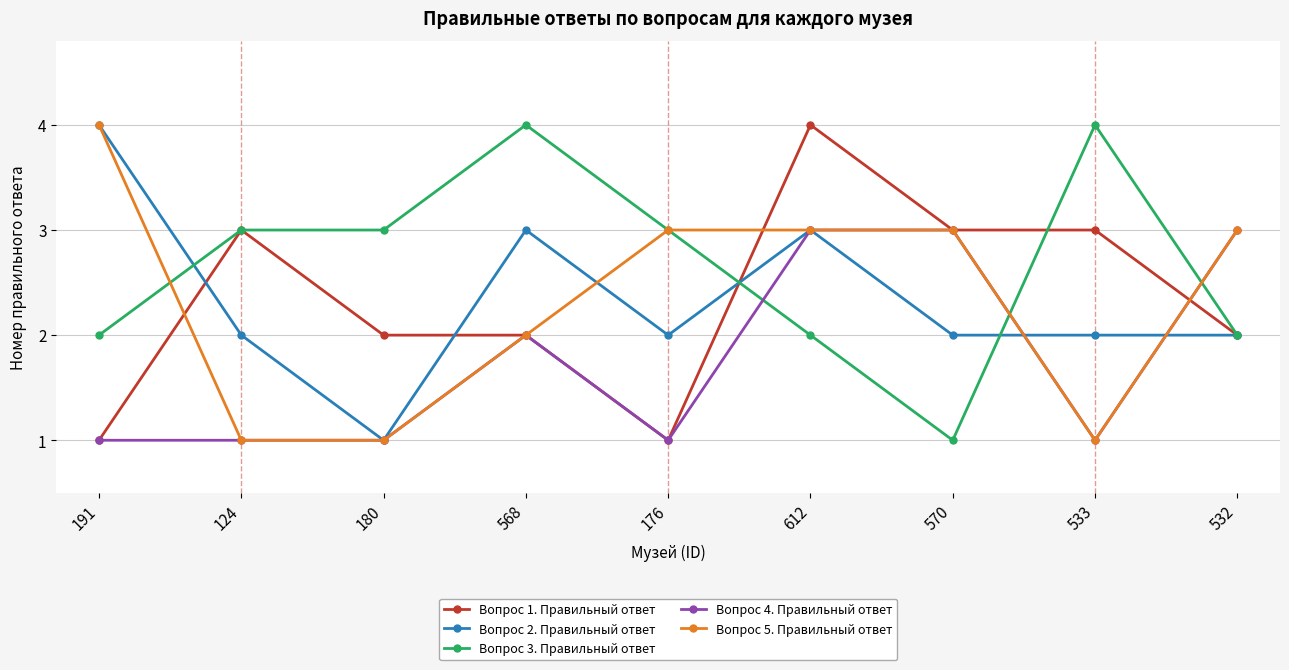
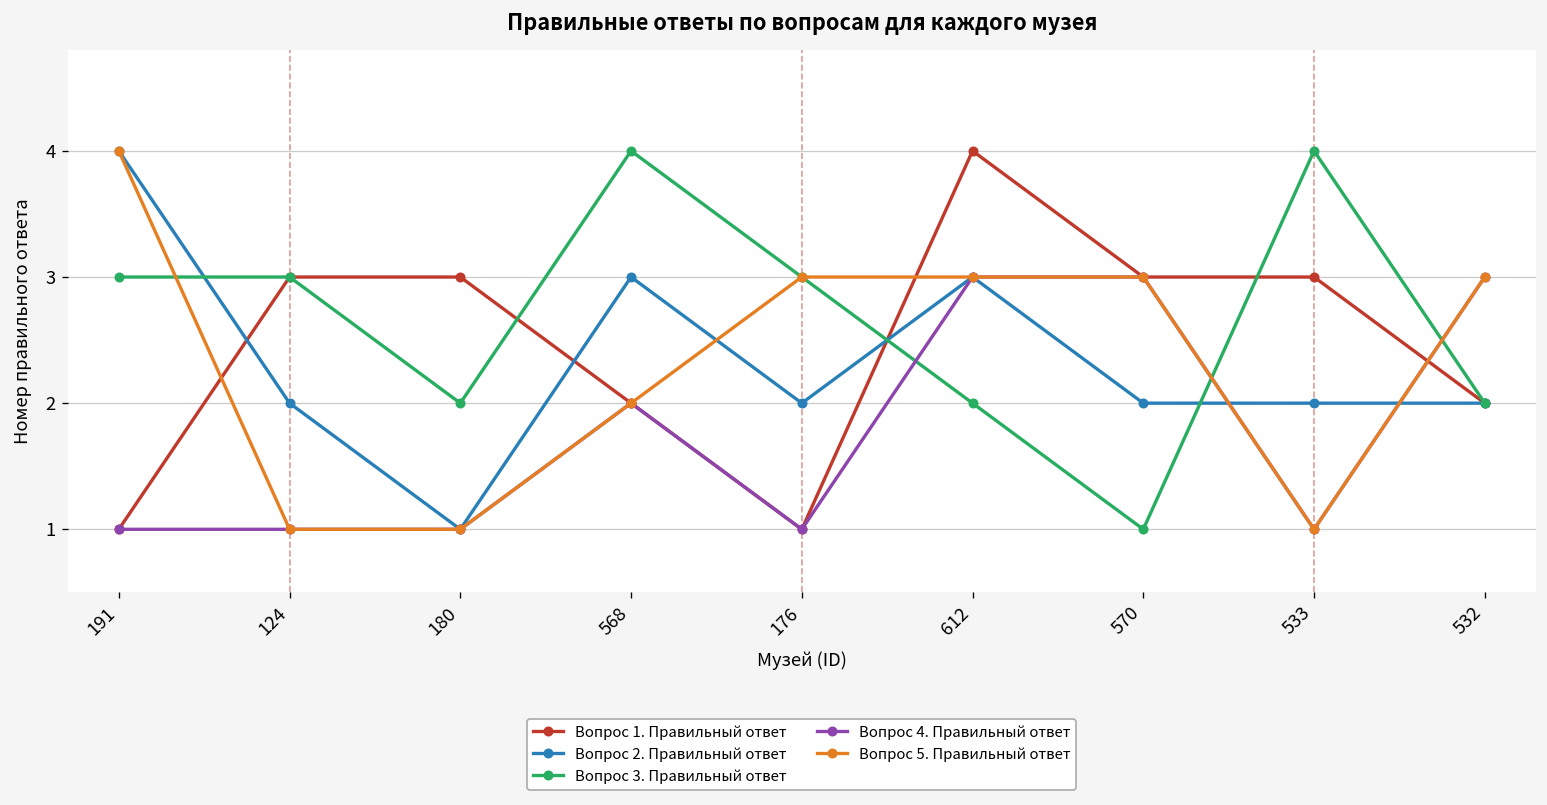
Вопрос 3. Правильный ответ, 191: 2 -> 3
Вопрос 1. Правильный ответ, 180: 2 -> 3
Вопрос 3. Правильный ответ, 180: 3 -> 2
